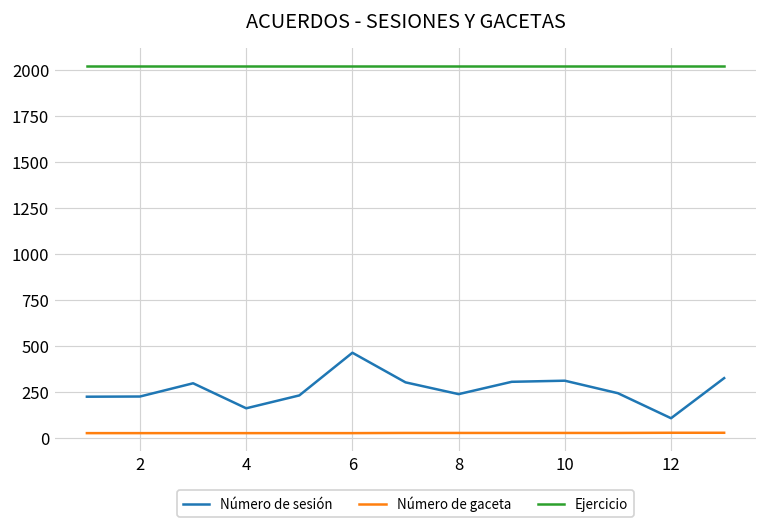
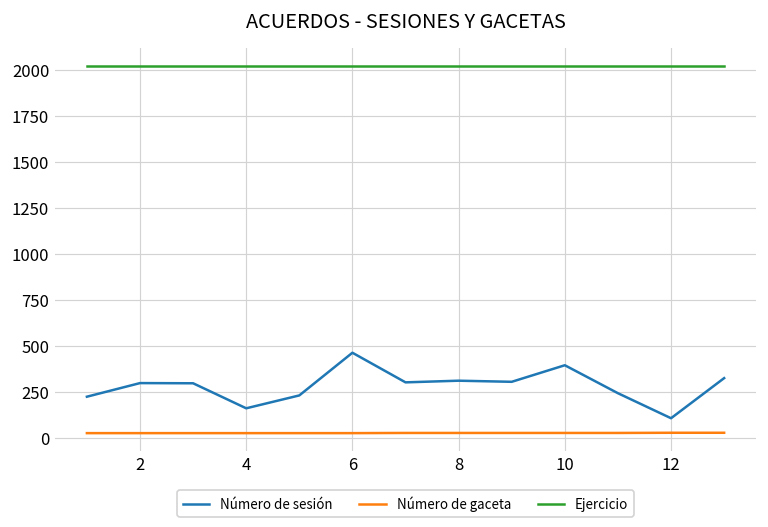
Número de sesión, 2: 230 -> 300
Número de sesión, 8: 240 -> 310
Número de sesión, 10: 310 -> 400
